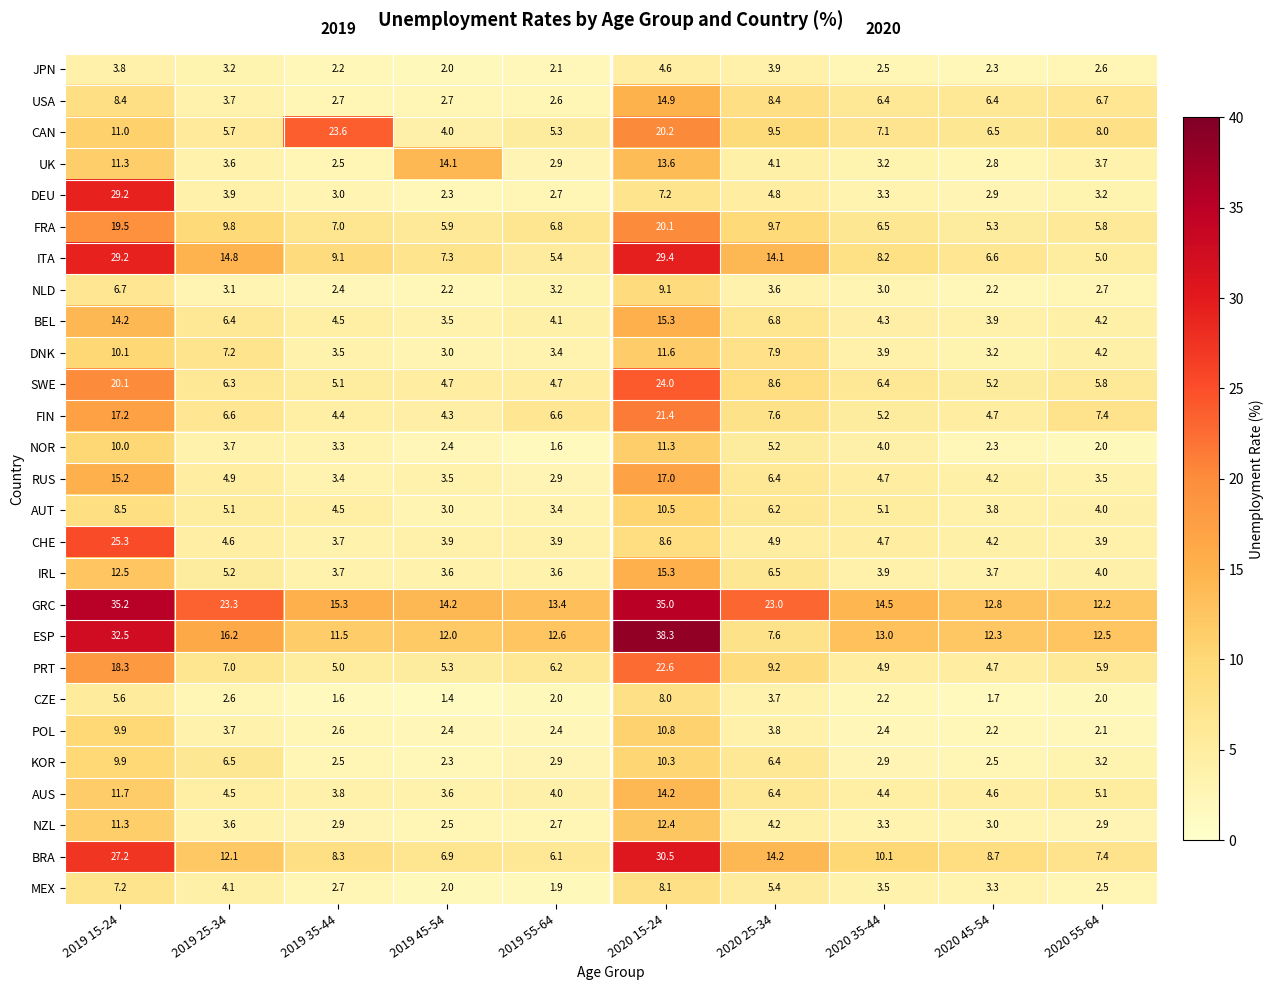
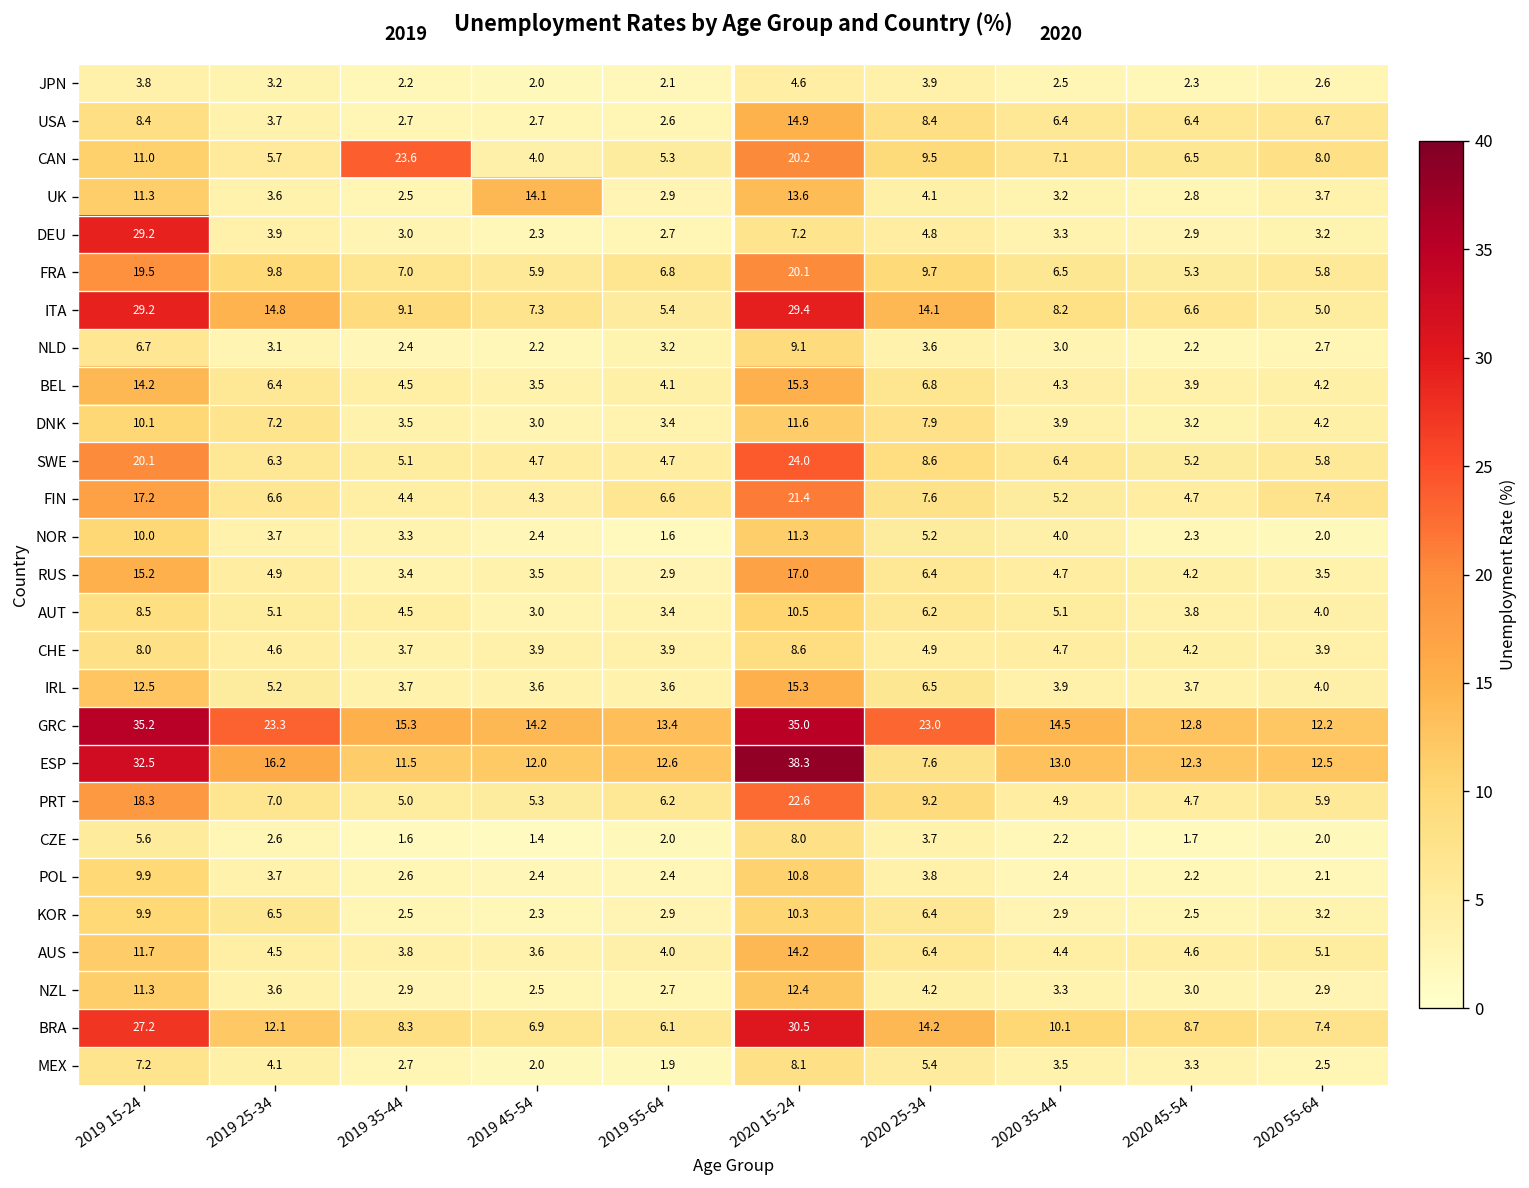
CHE, 2019 15-24: 25.3 -> 8.0
